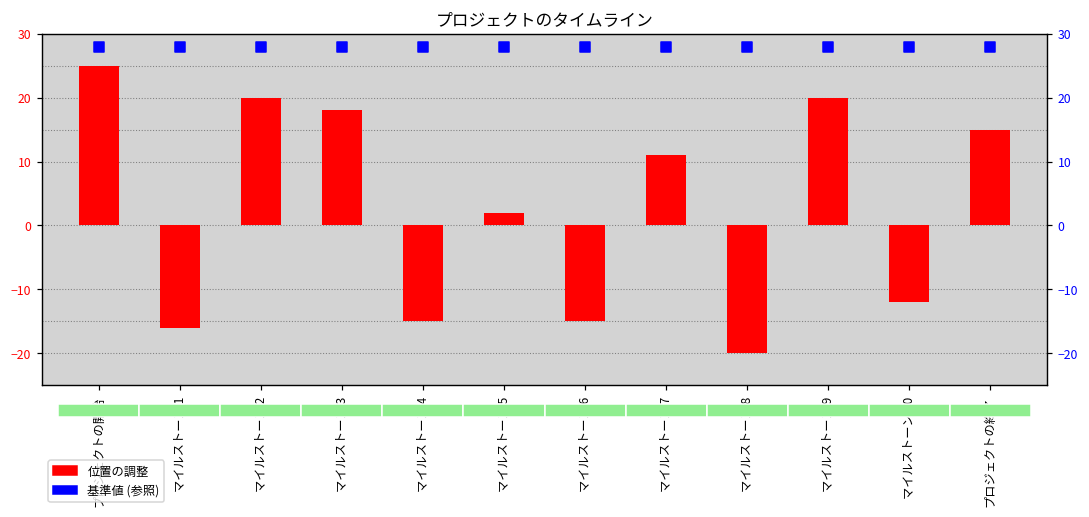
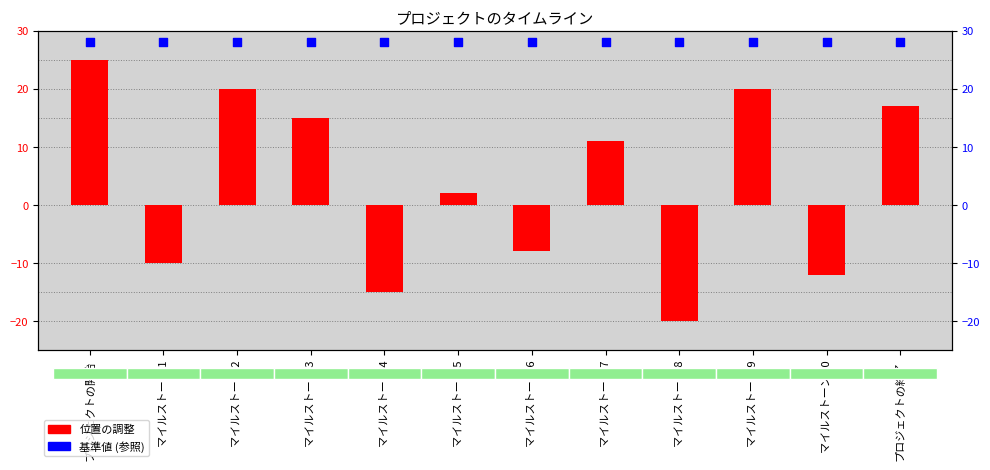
位置の調整, マイルストーン 1: -16 -> -10
位置の調整, マイルストーン 3: 18 -> 15
位置の調整, マイルストーン 6: -15 -> -8
位置の調整, プロジェクトの終了: 15 -> 17
